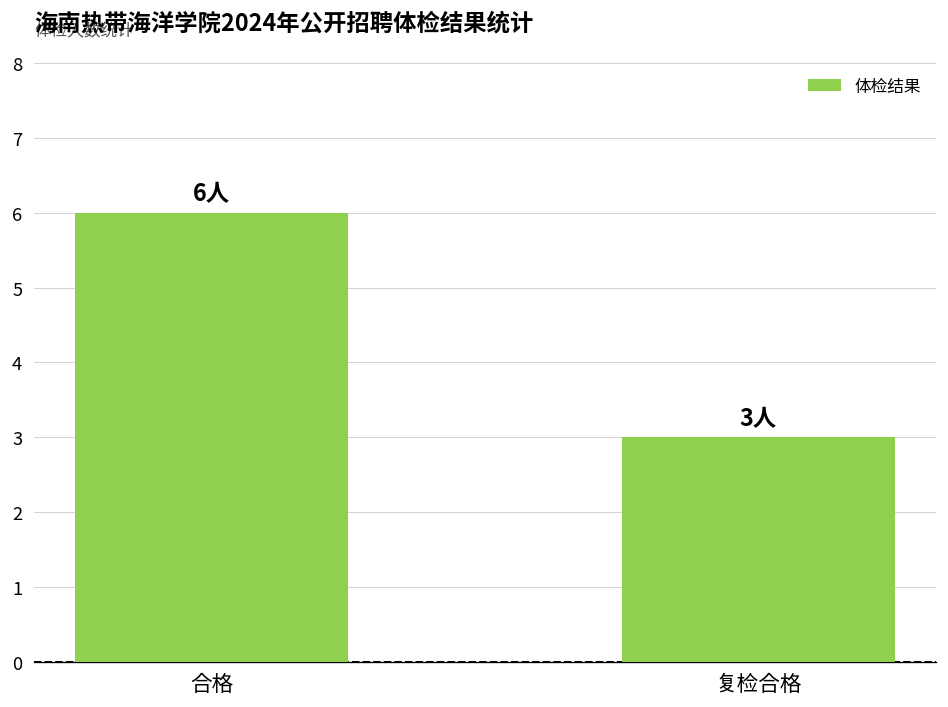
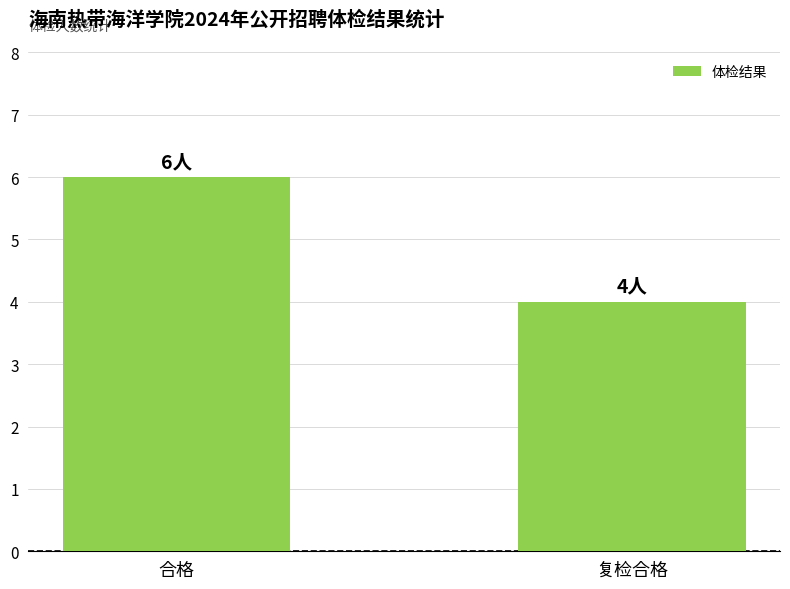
复检合格: 3人 -> 4人
